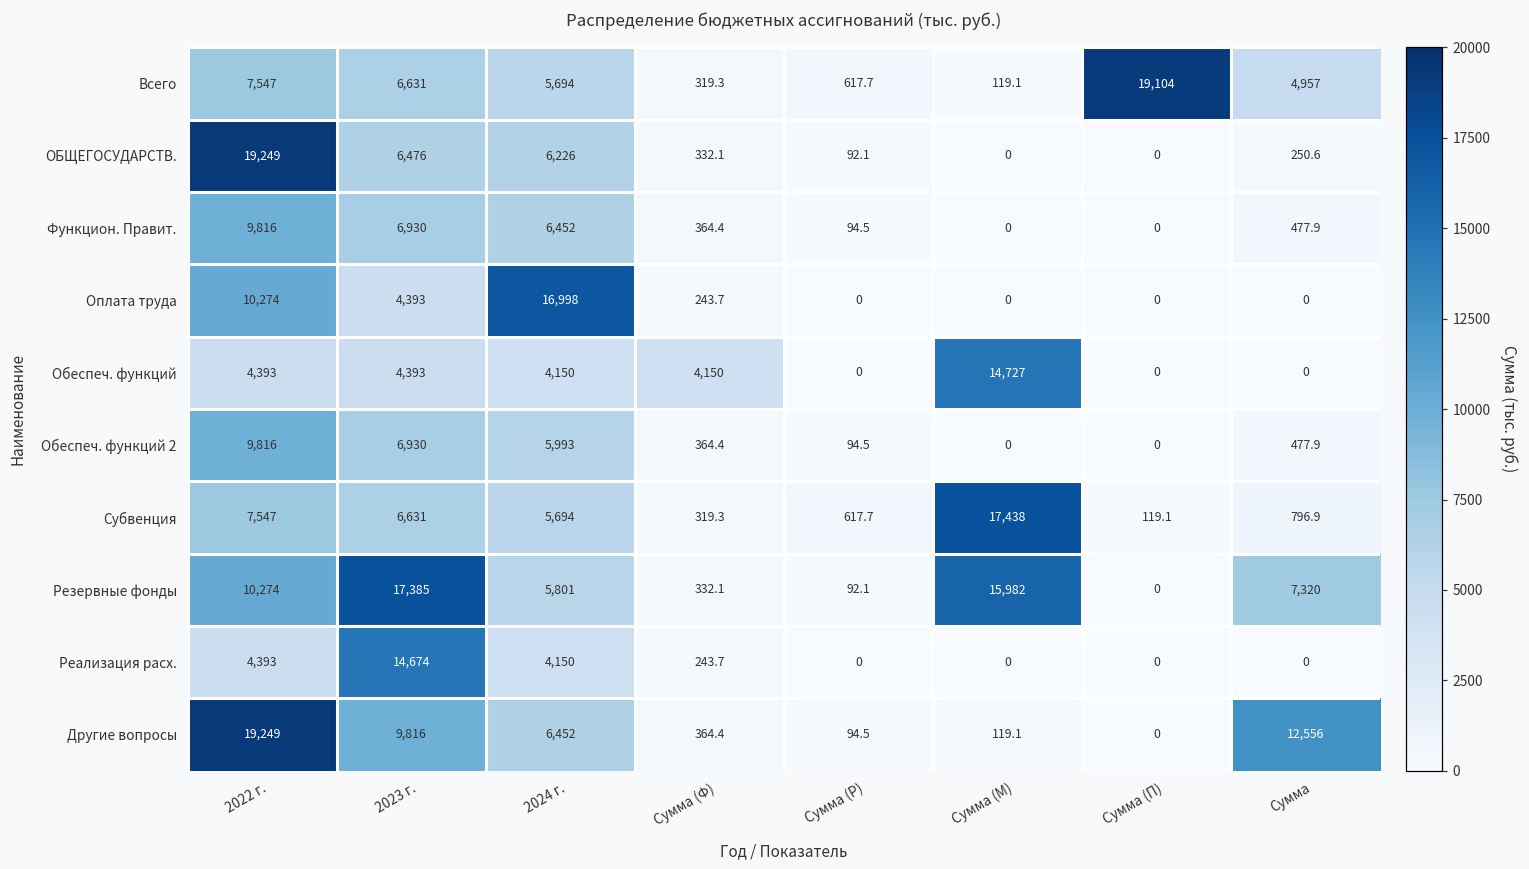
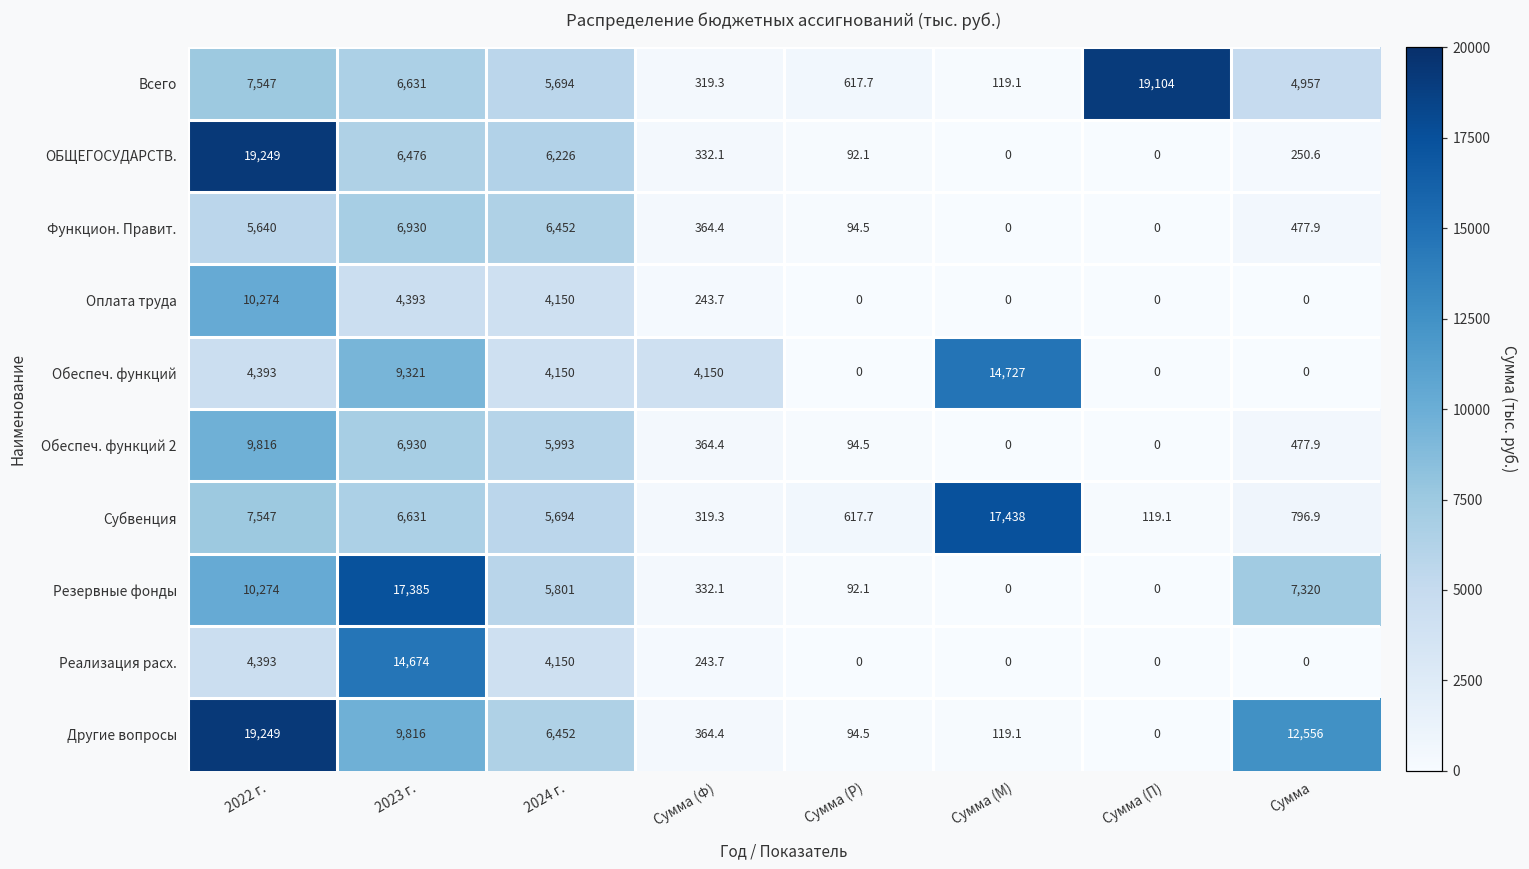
Функцион. Правит., 2022 г.: 9,816 -> 5,640
Оплата труда, 2024 г.: 16,998 -> 4,150
Обеспеч. функций, 2023 г.: 4,393 -> 9,321
Резервные фонды, Сумма (М): 15,982 -> 0
